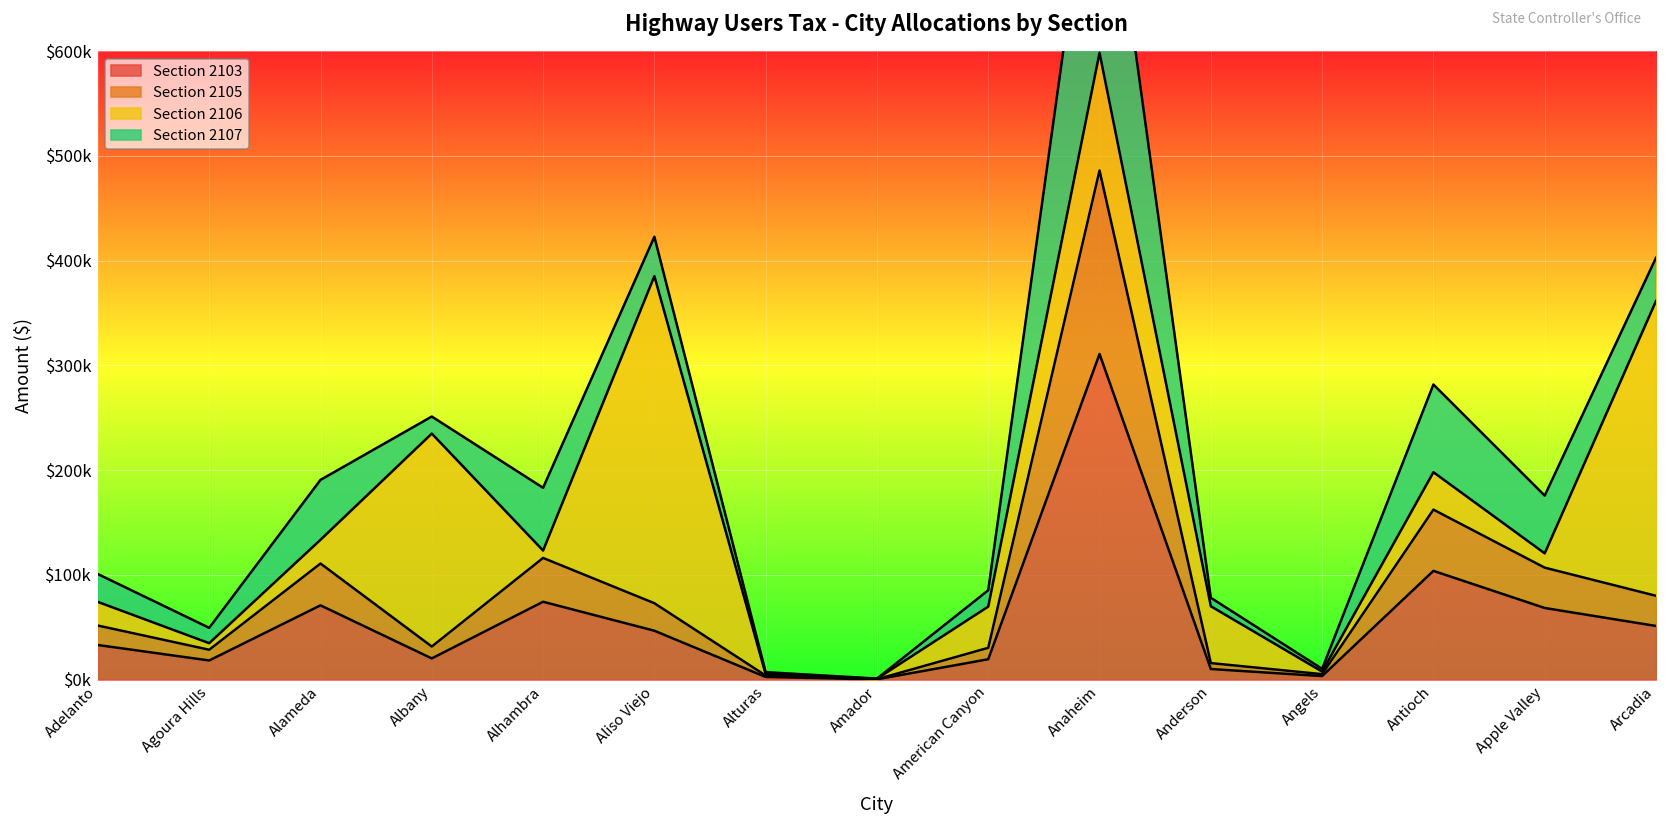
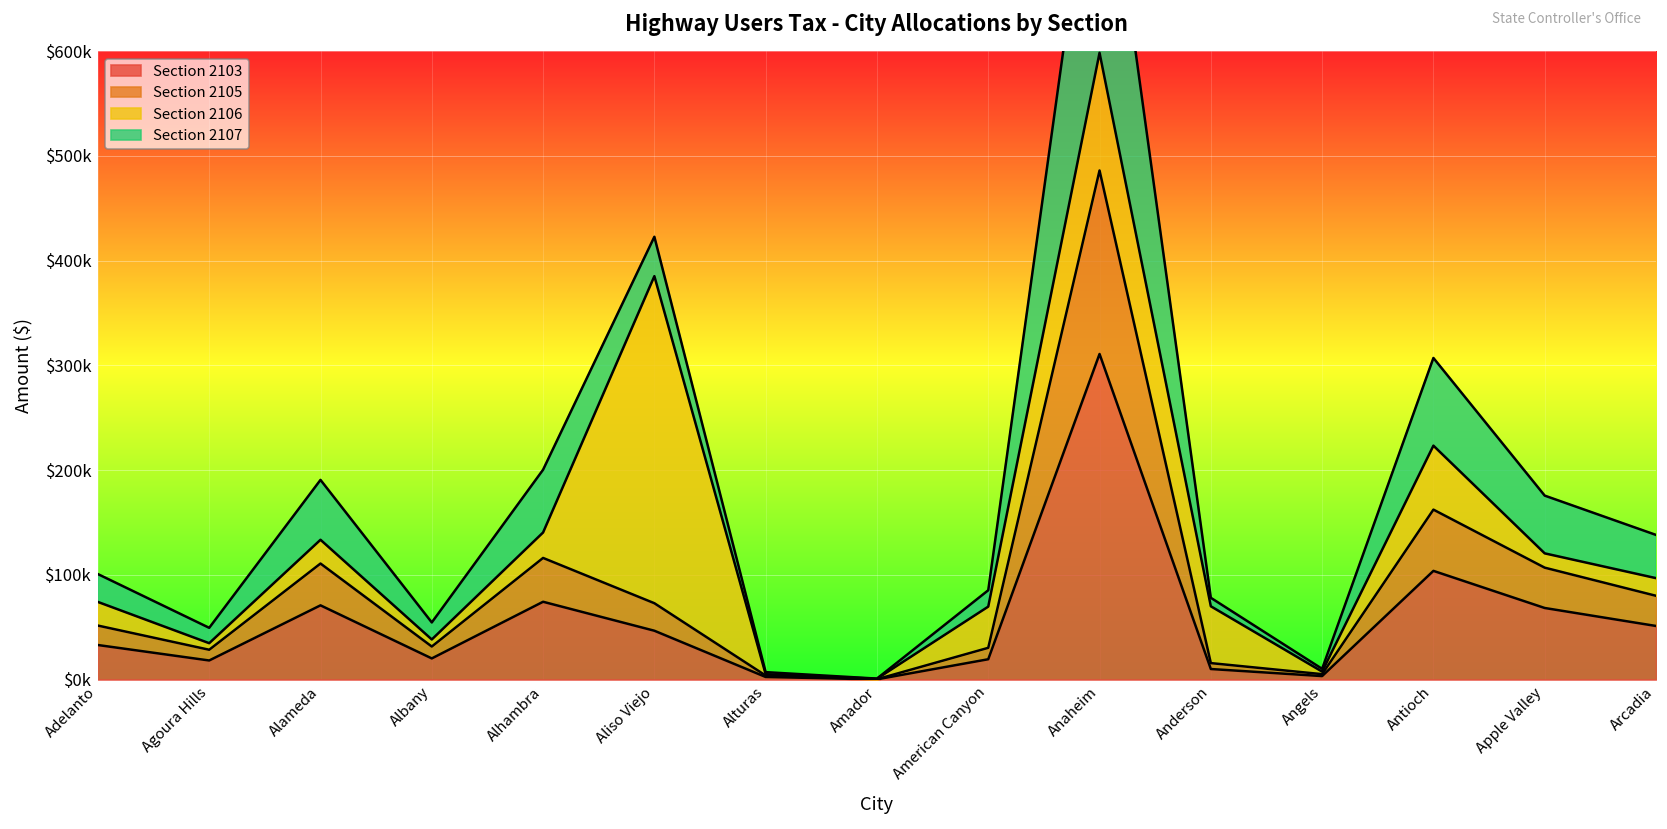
Section 2106, Albany: $200000 -> $10000
Section 2106, Alhambra: $10000 -> $20000
Section 2106, Antioch: $40000 -> $60000
Section 2106, Arcadia: $280000 -> $20000
